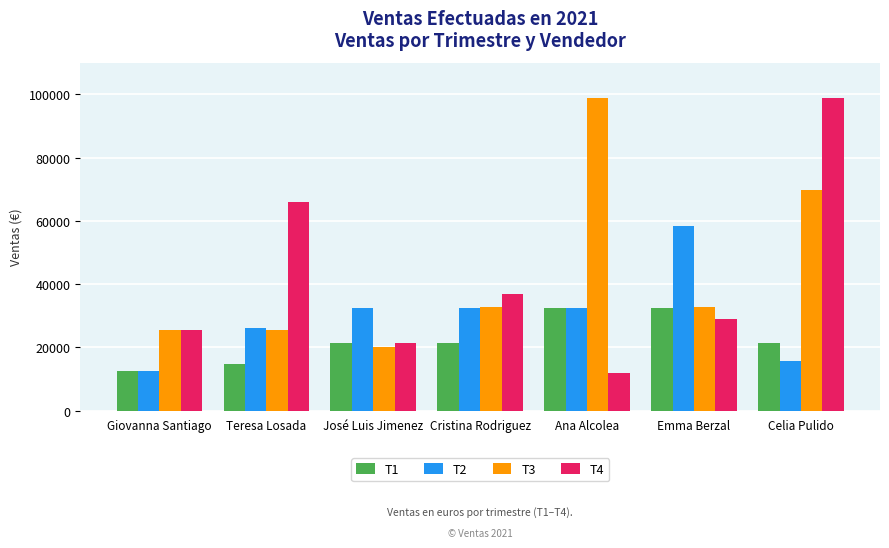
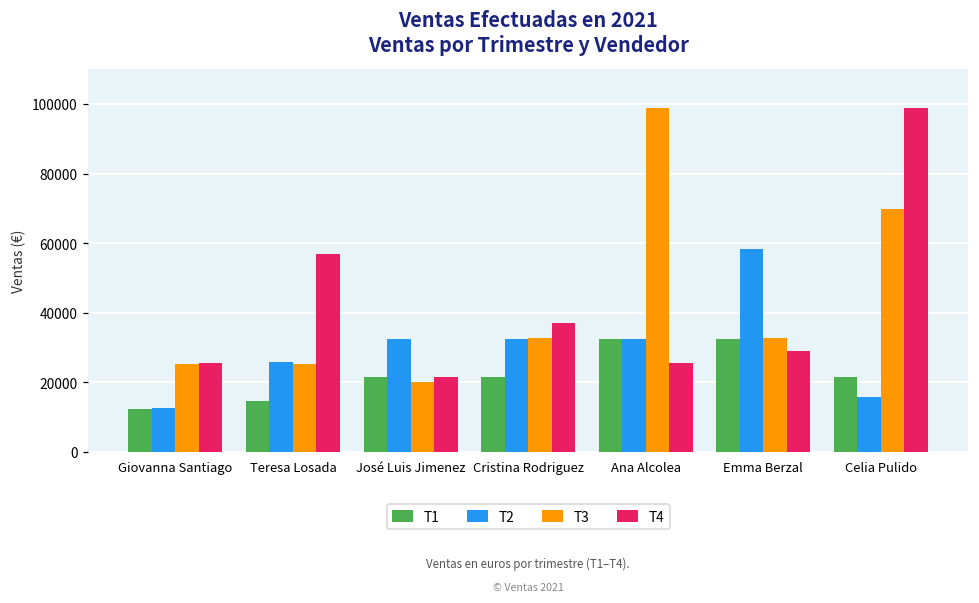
T4, Teresa Losada: 66000 -> 57000
T4, Ana Alcolea: 12000 -> 25000
